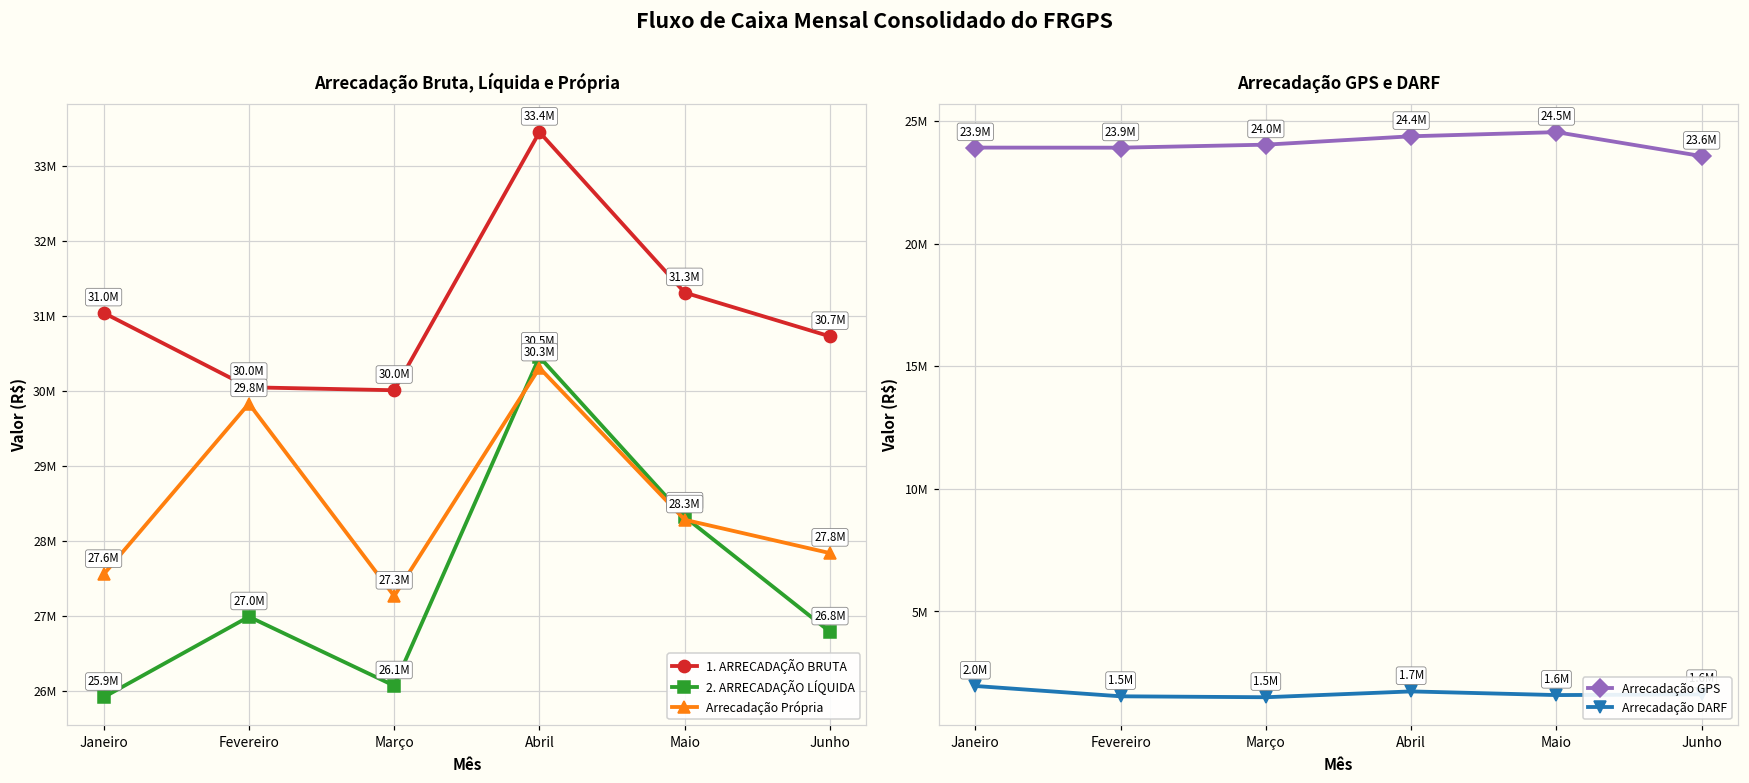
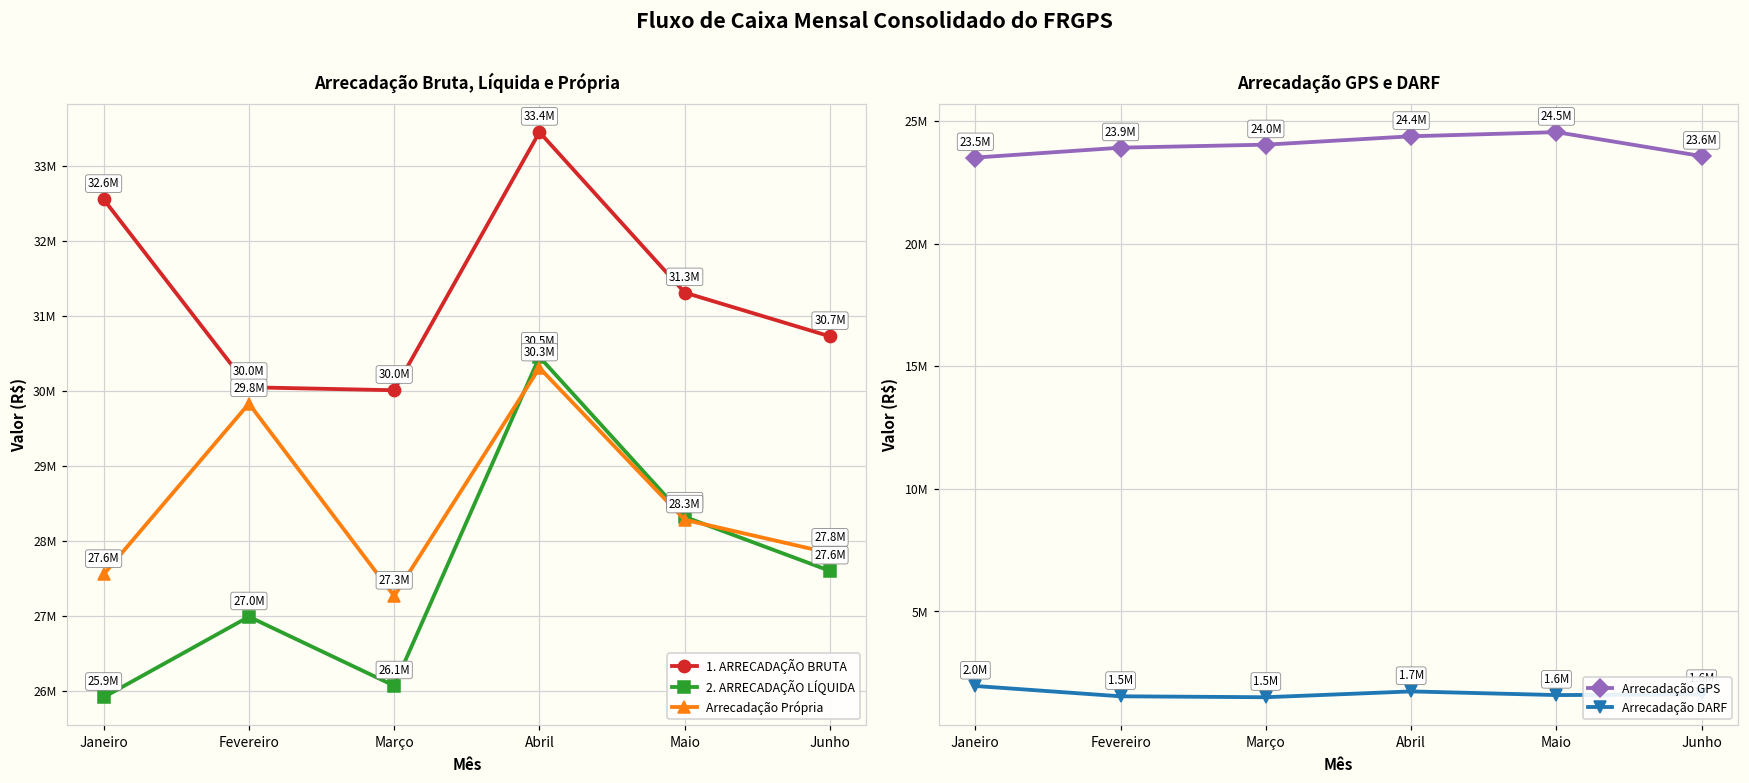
Arrecadação Bruta, Líquida e Própria, 1. ARRECADAÇÃO BRUTA, Janeiro: 31.0M -> 32.6M
Arrecadação Bruta, Líquida e Própria, 2. ARRECADAÇÃO LÍQUIDA, Junho: 26.8M -> 27.6M
Arrecadação GPS e DARF, Arrecadação GPS, Janeiro: 23.9M -> 23.5M
